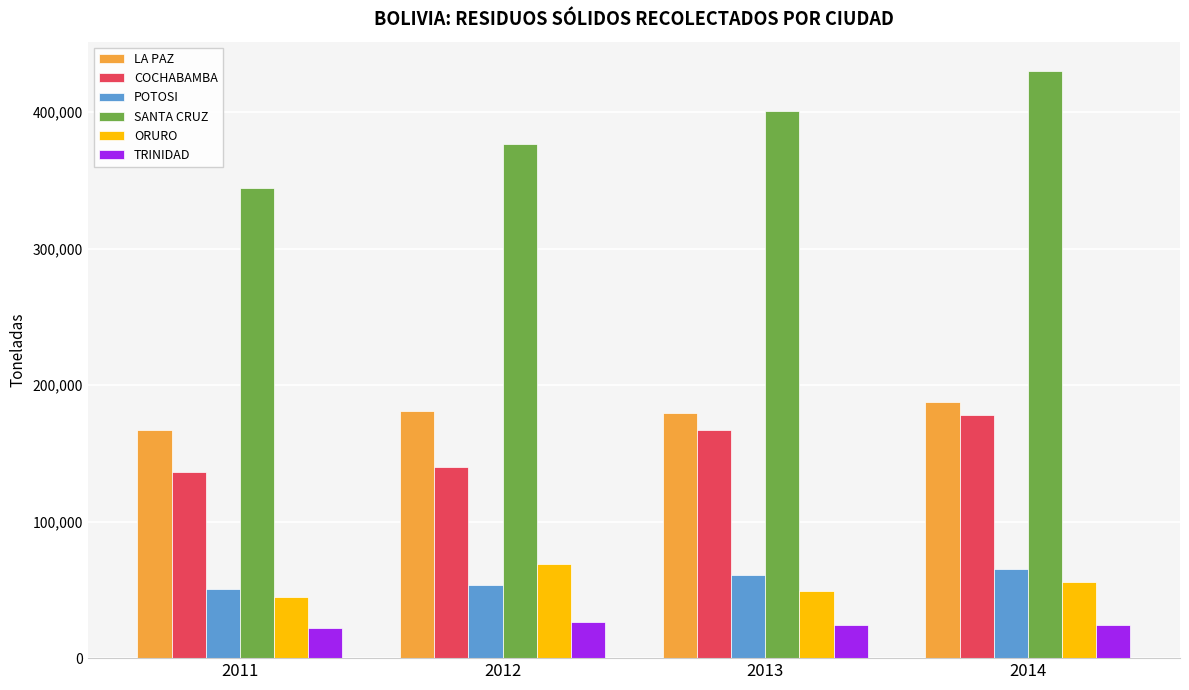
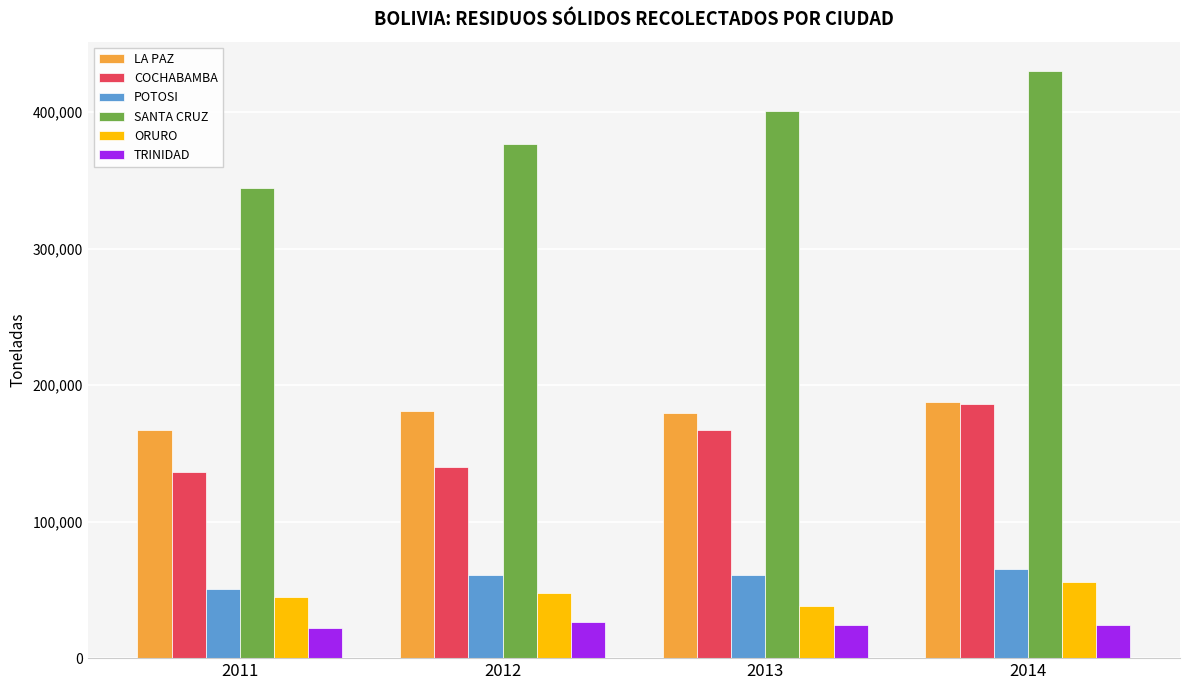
POTOSI, 2012: 54,000 -> 61,000
ORURO, 2012: 69,000 -> 48,000
ORURO, 2013: 49,000 -> 38,000
COCHABAMBA, 2014: 178,000 -> 186,000
